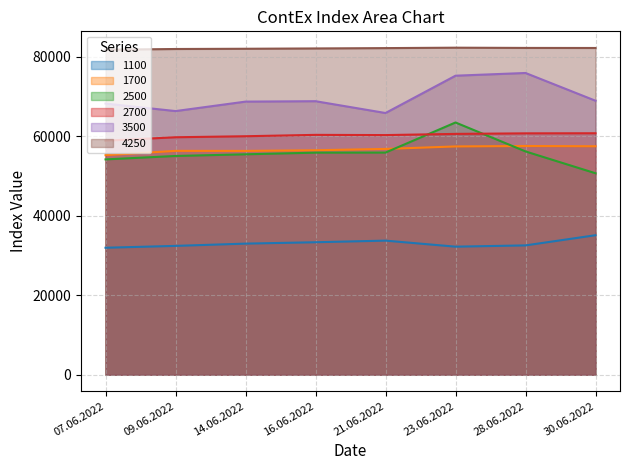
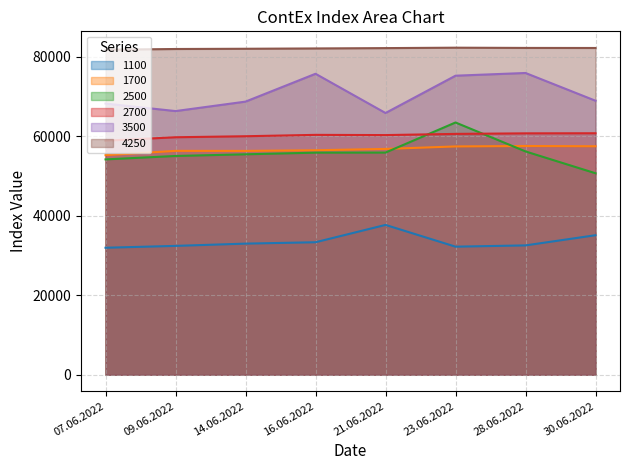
3500, 16.06.2022: 69000 -> 76000
1100, 21.06.2022: 34000 -> 38000
